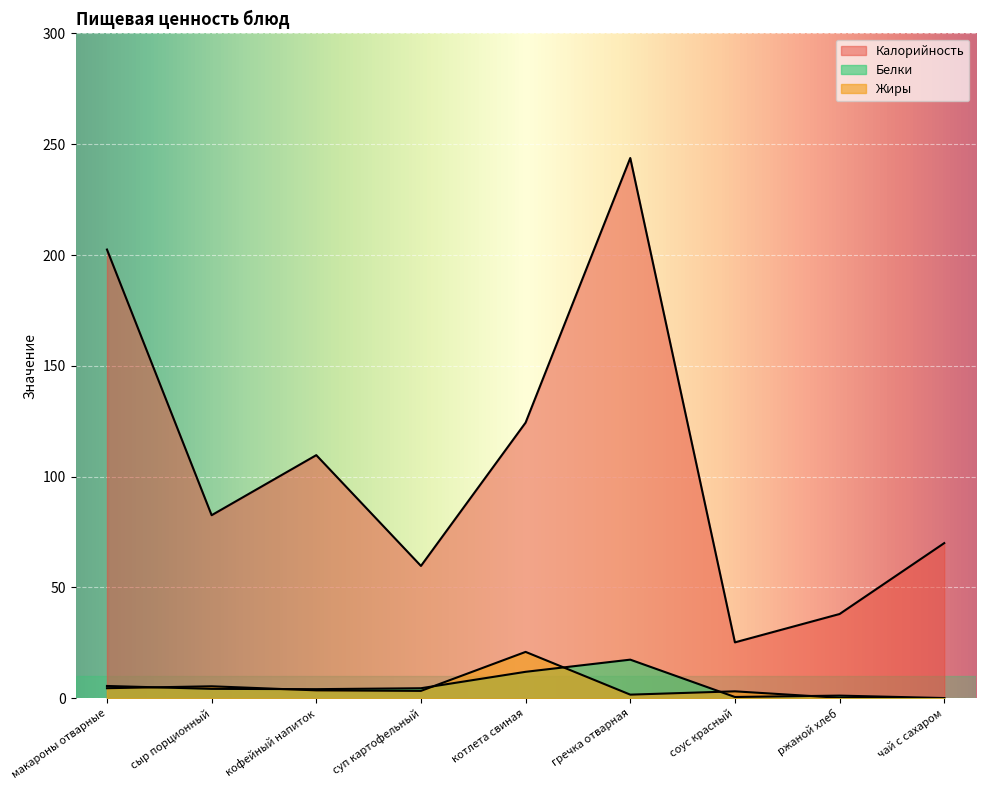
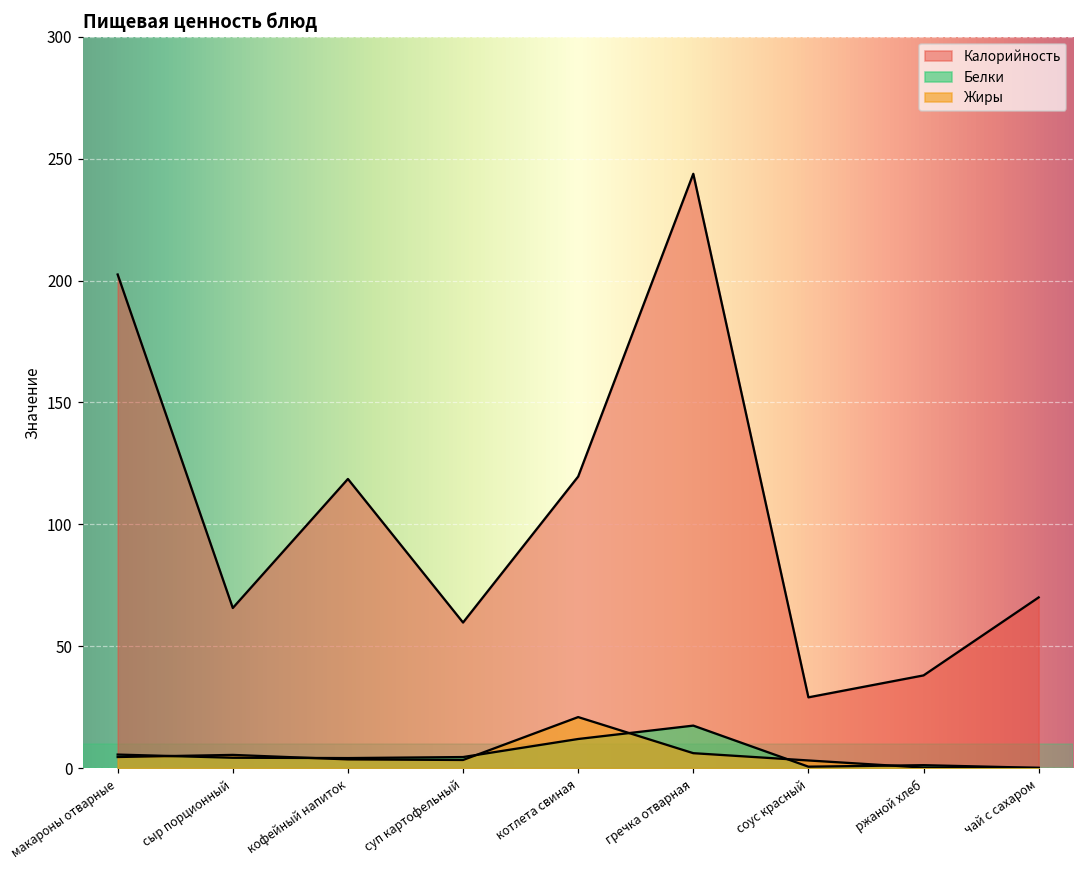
Калорийность, сыр порционный: 83 -> 66
Калорийность, кофейный напиток: 110 -> 119
Калорийность, котлета свиная: 124 -> 120
Жиры, гречка отварная: 2 -> 6
Калорийность, соус красный: 25 -> 29
